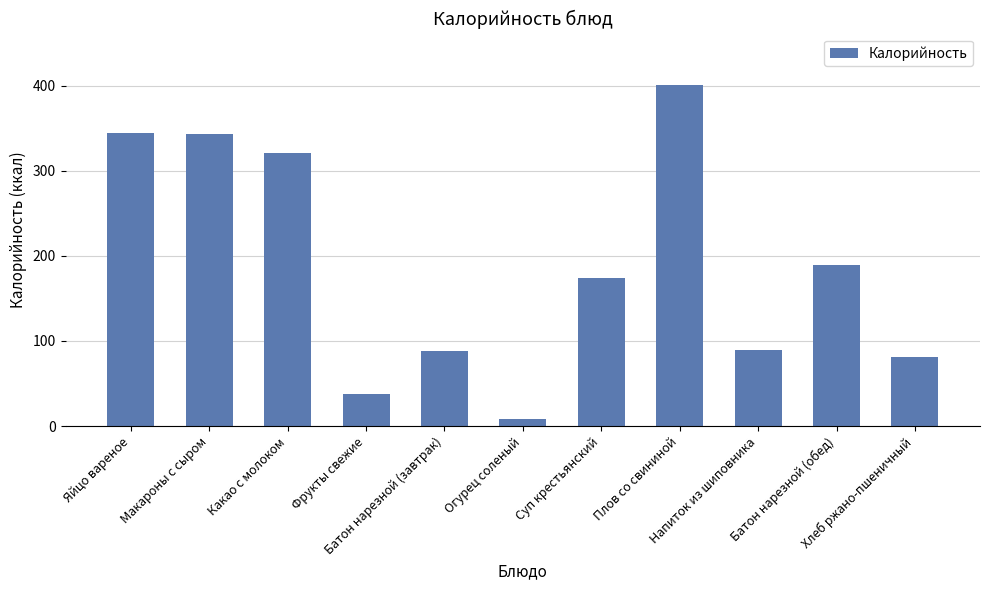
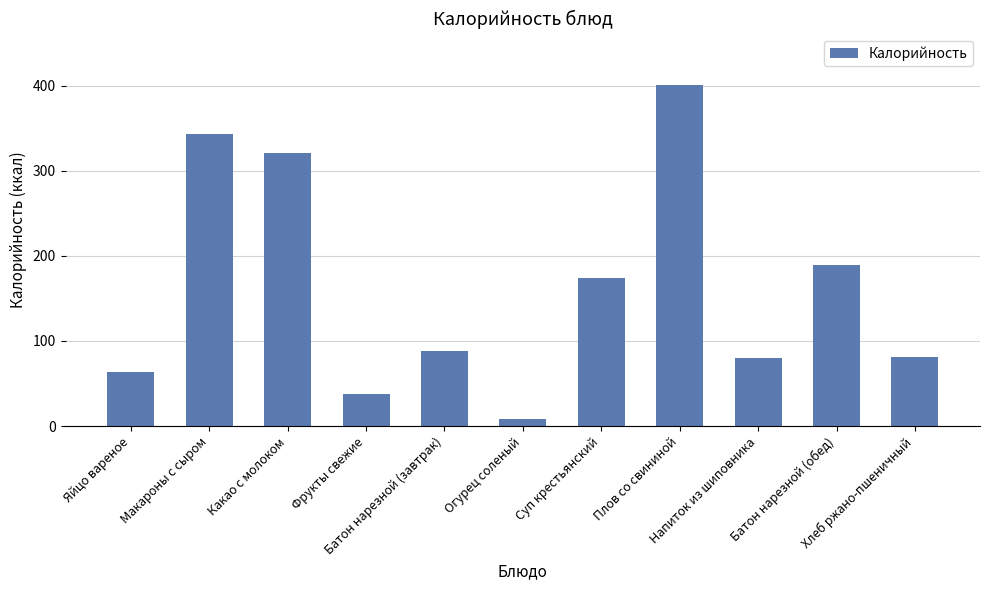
Яйцо вареное: 340 -> 60
Напиток из шиповника: 90 -> 80
